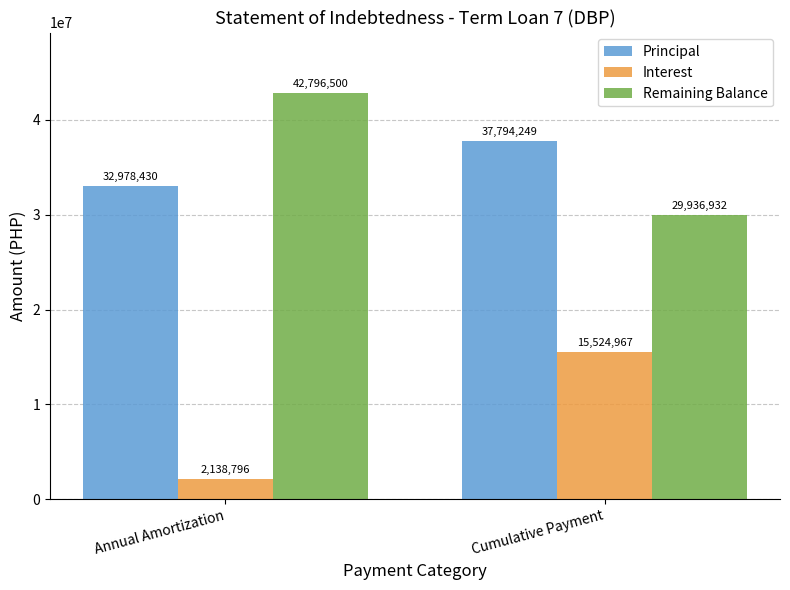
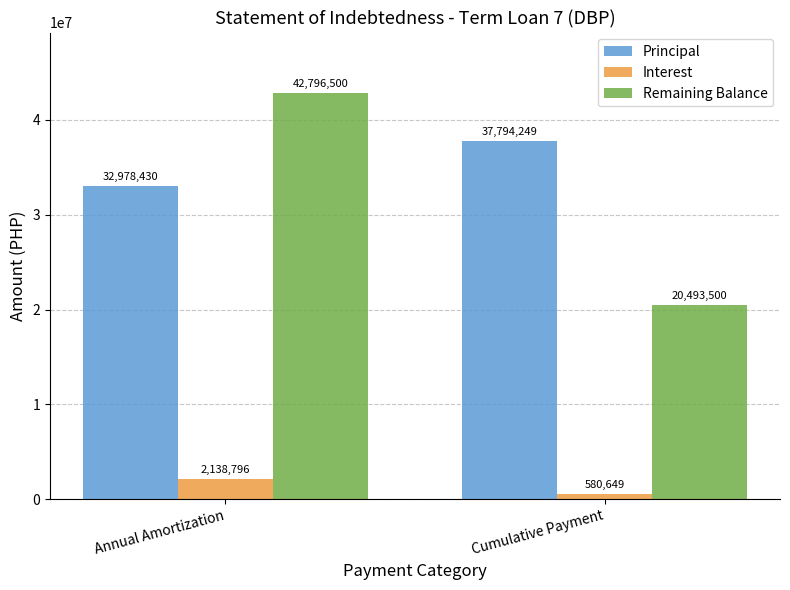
Interest, Cumulative Payment: 15,524,967 -> 580,649
Remaining Balance, Cumulative Payment: 29,936,932 -> 20,493,500
